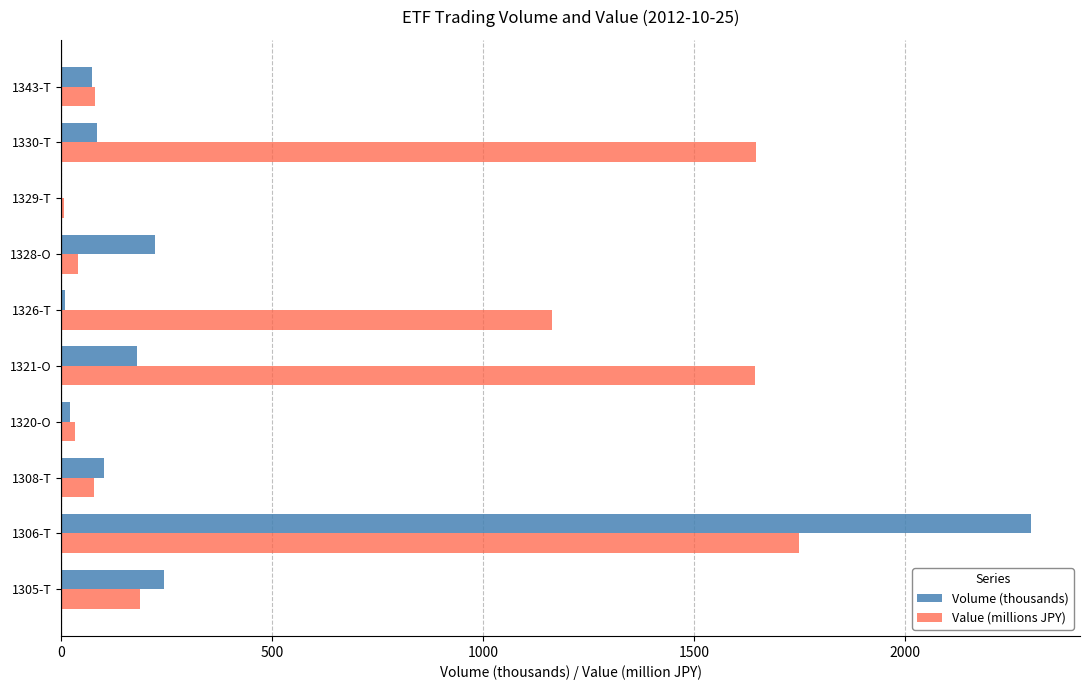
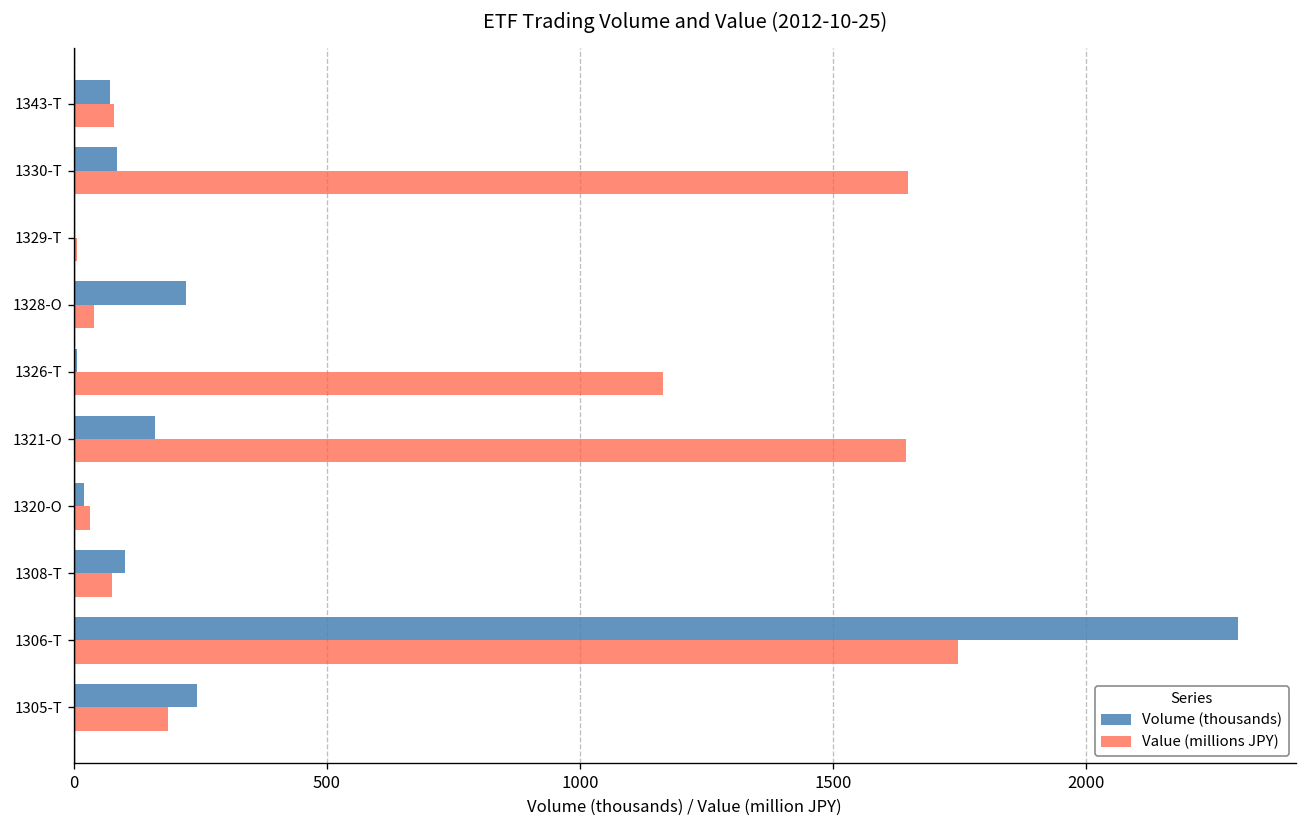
Volume (thousands), 1321-O: 180 -> 160
